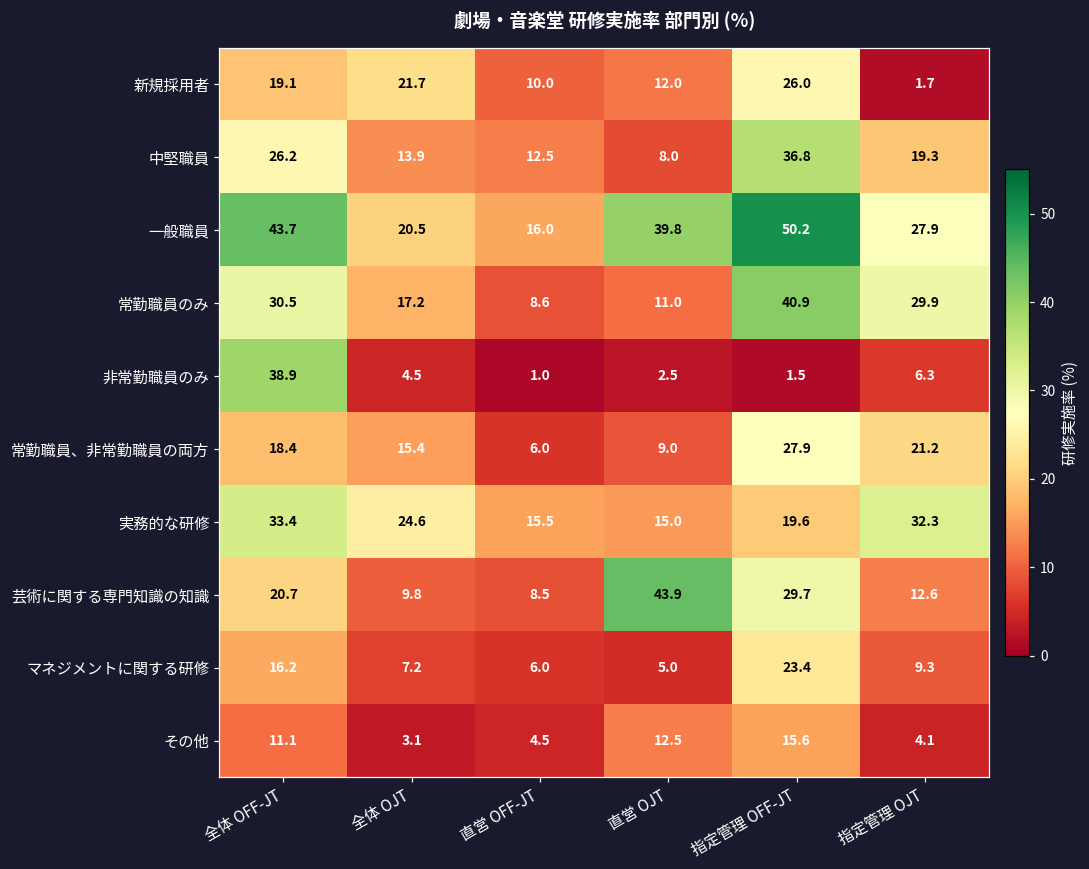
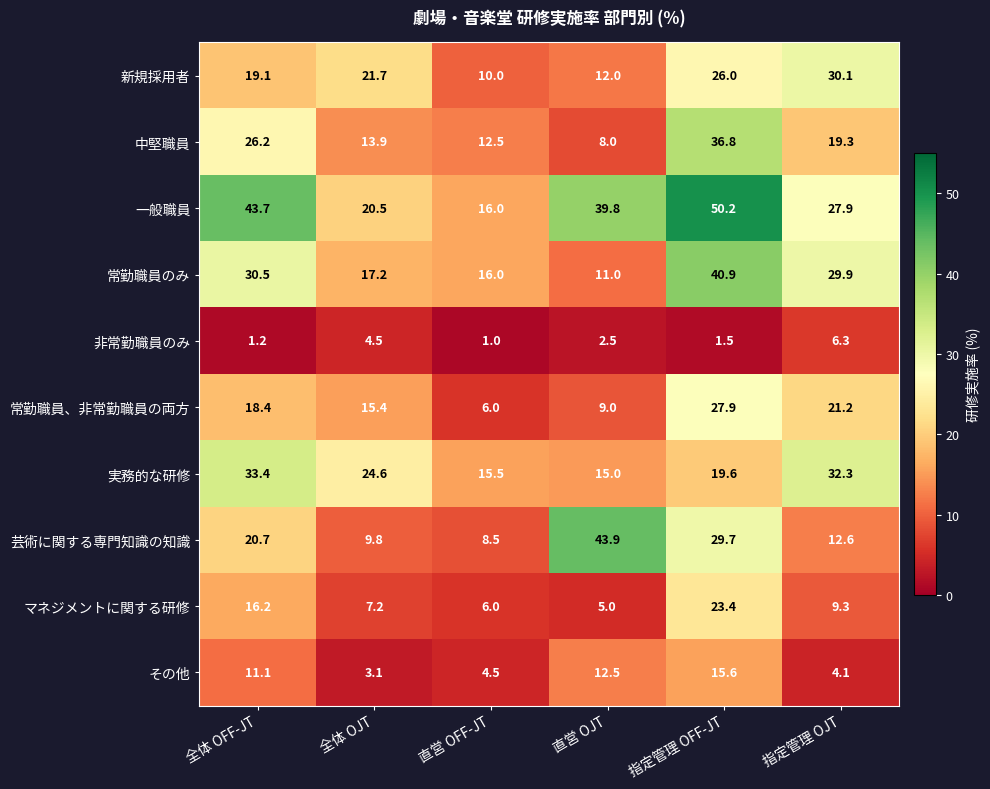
新規採用者, 指定管理 OJT: 1.7 -> 30.1
常勤職員のみ, 直営 OFF-JT: 8.6 -> 16.0
非常勤職員のみ, 全体 OFF-JT: 38.9 -> 1.2
